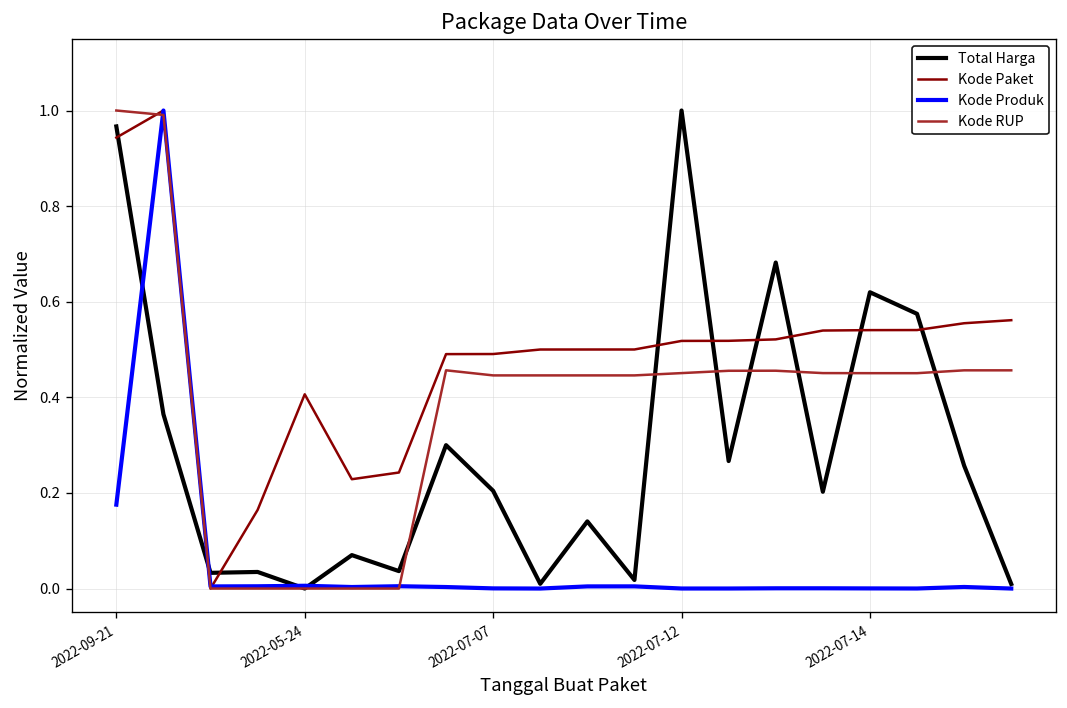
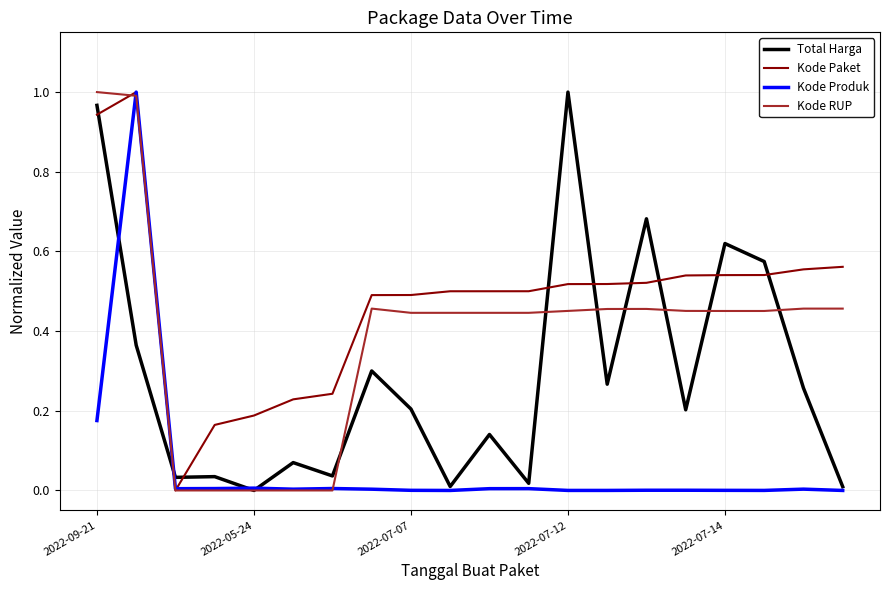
Kode Paket, 2022-05-24: 0.41 -> 0.19
